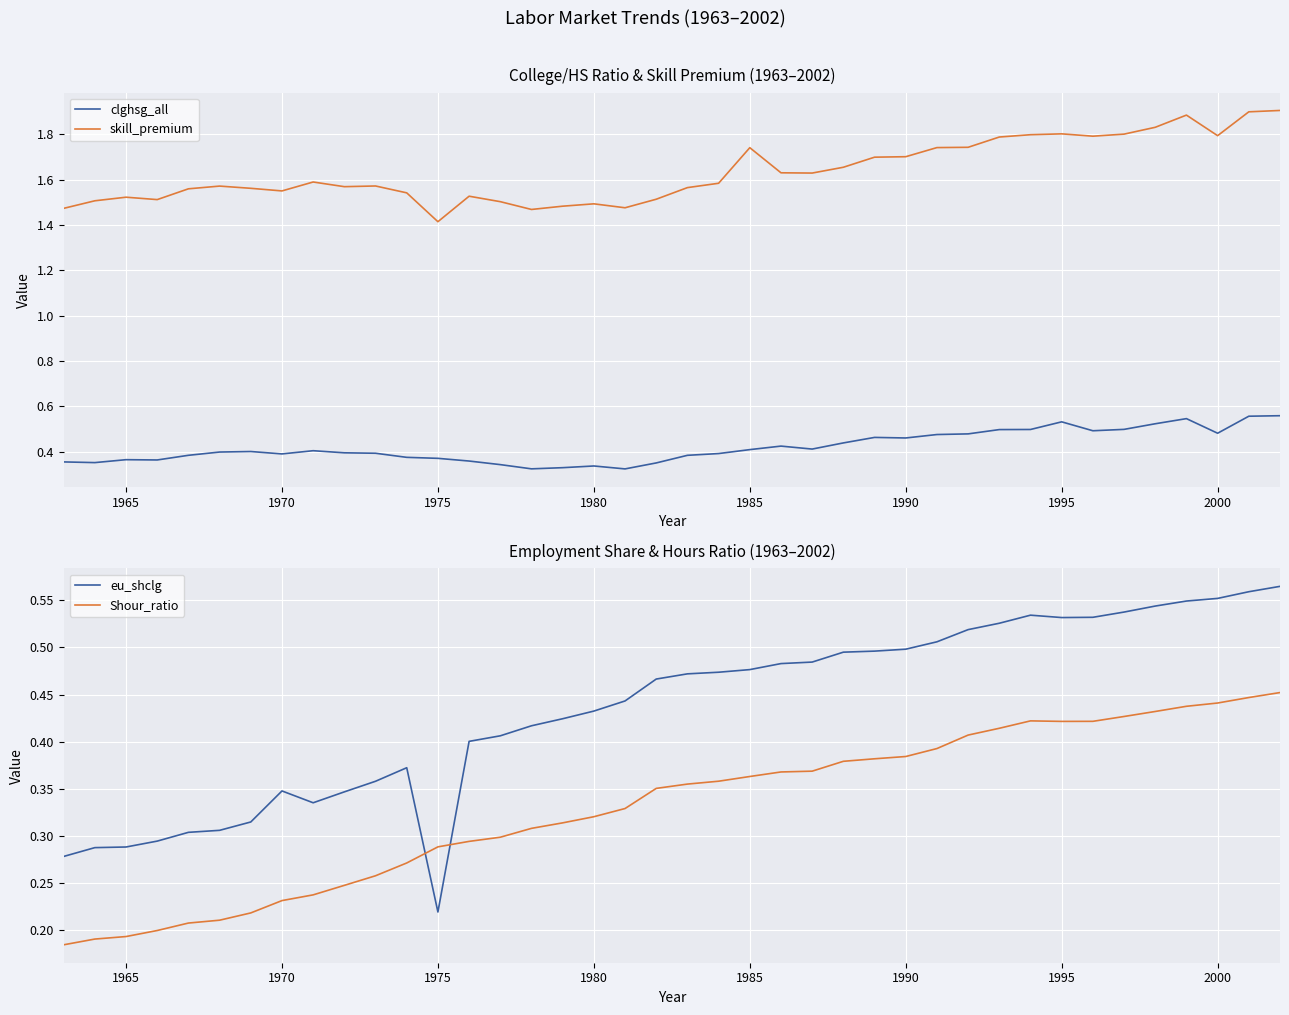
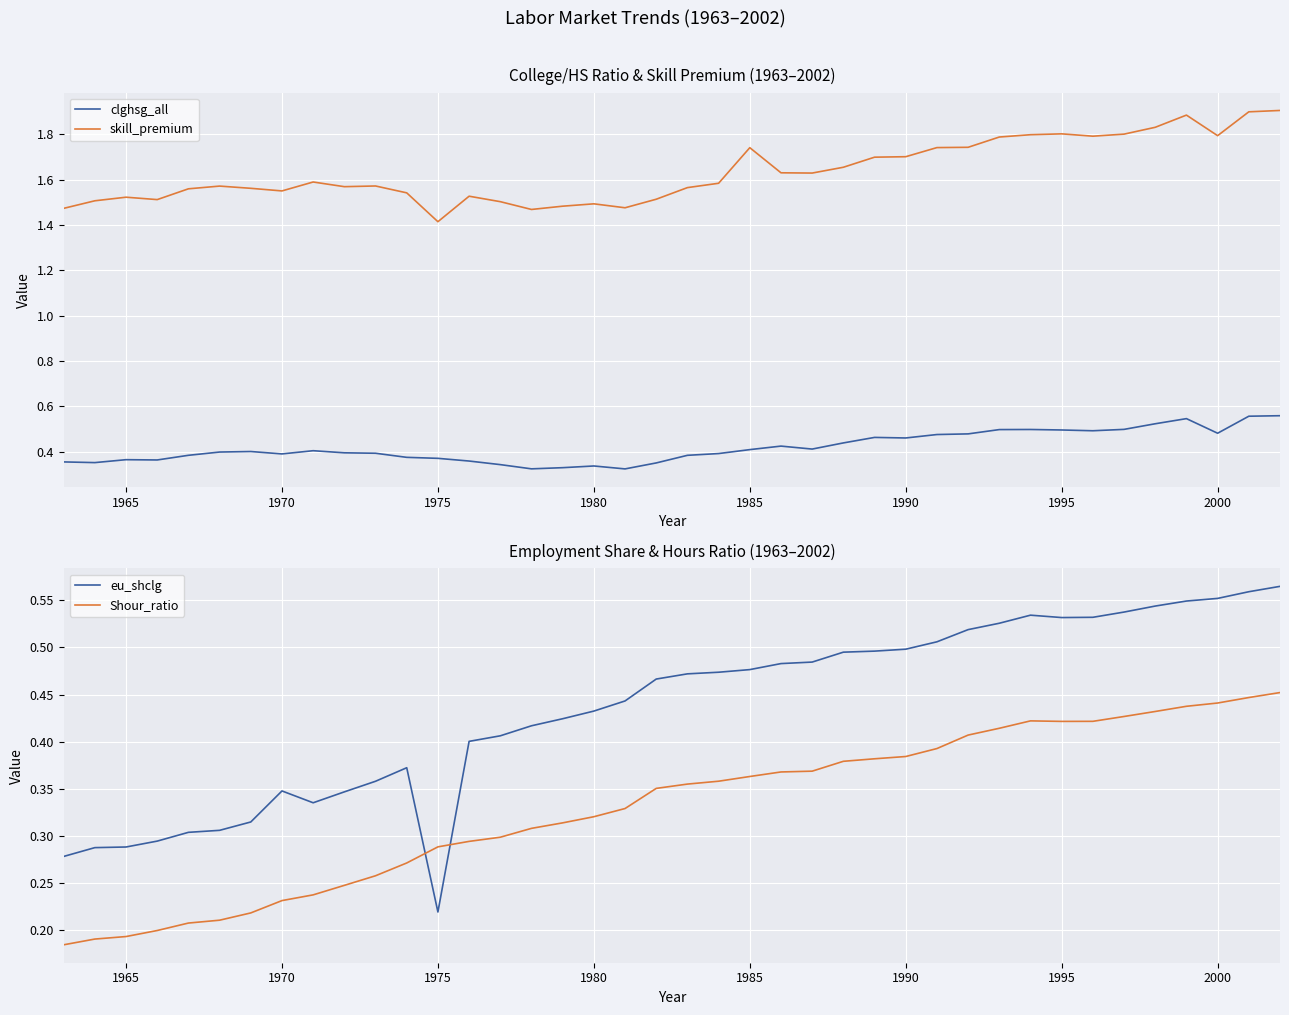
College/HS Ratio & Skill Premium (1963–2002), clghsg_all, 1995: 0.53 -> 0.50
